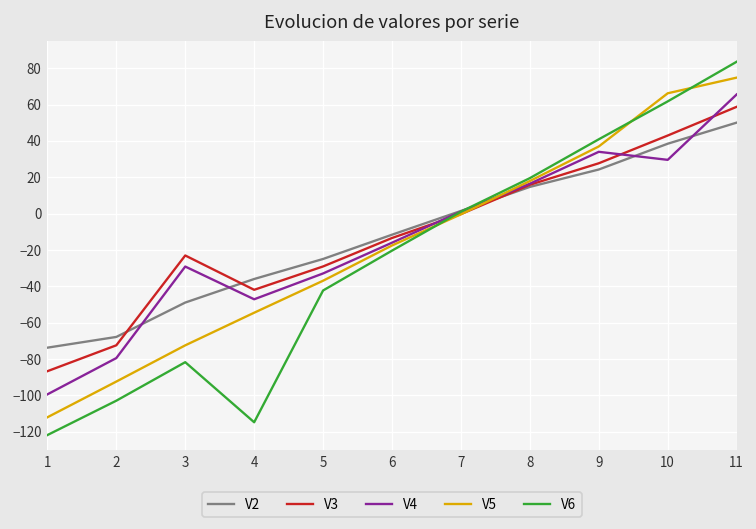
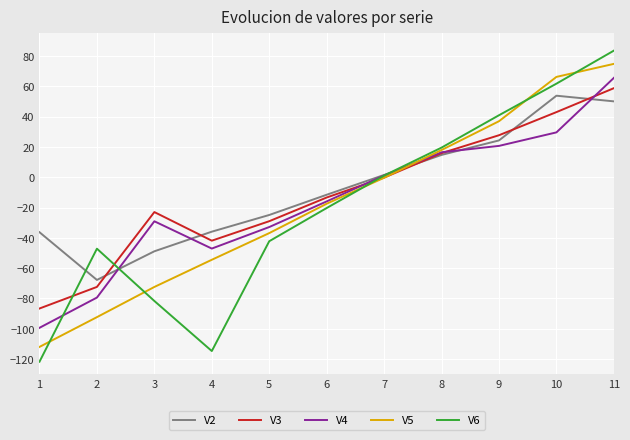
V2, 1: -74 -> -36
V6, 2: -103 -> -47
V4, 9: 34 -> 21
V2, 10: 38 -> 54
